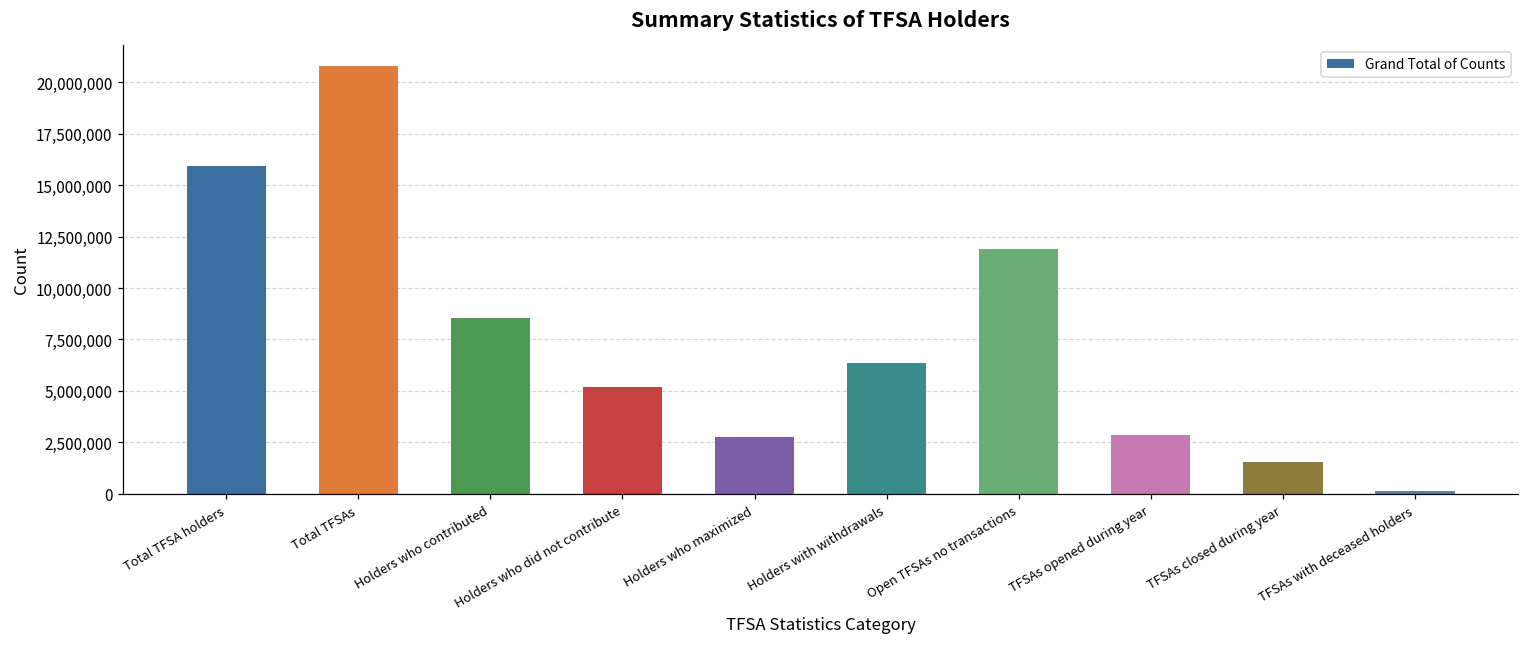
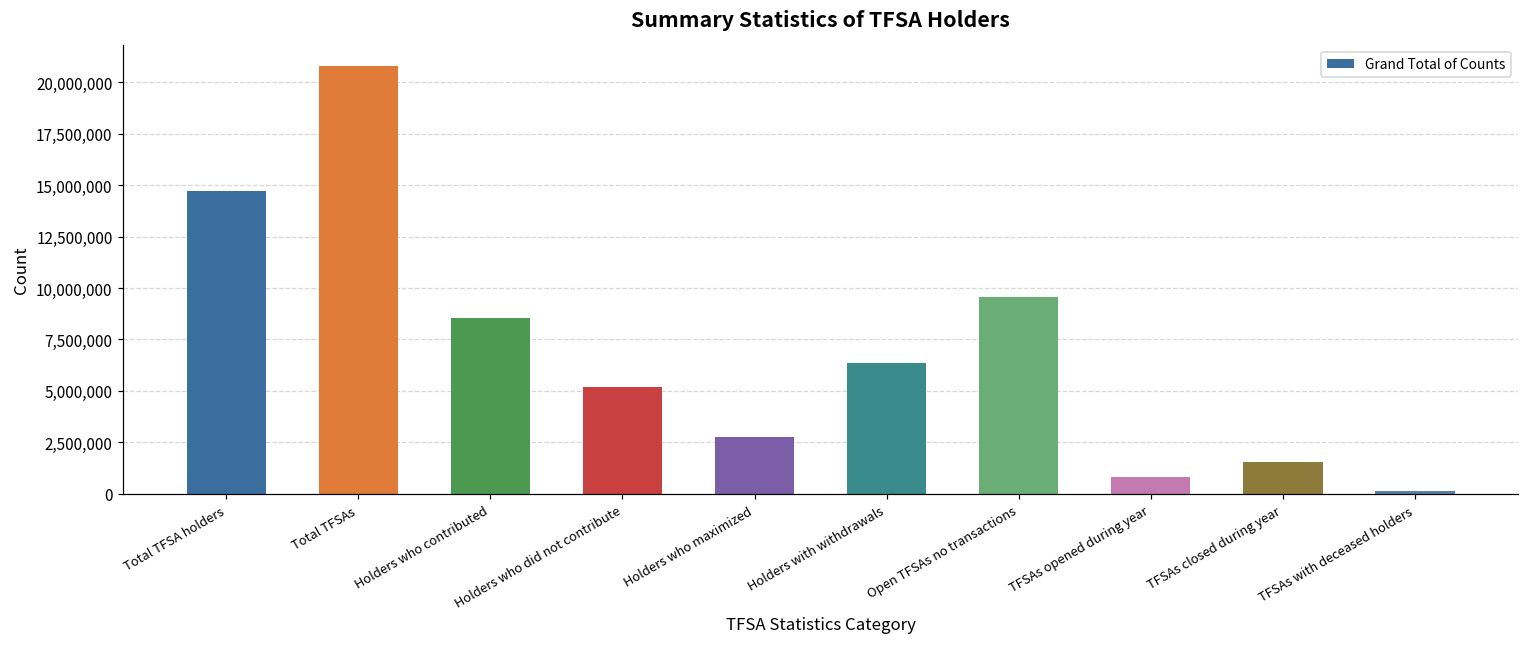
Total TFSA holders: 15,900,000 -> 14,700,000
Open TFSAs no transactions: 11,900,000 -> 9,600,000
TFSAs opened during year: 2,800,000 -> 800,000
